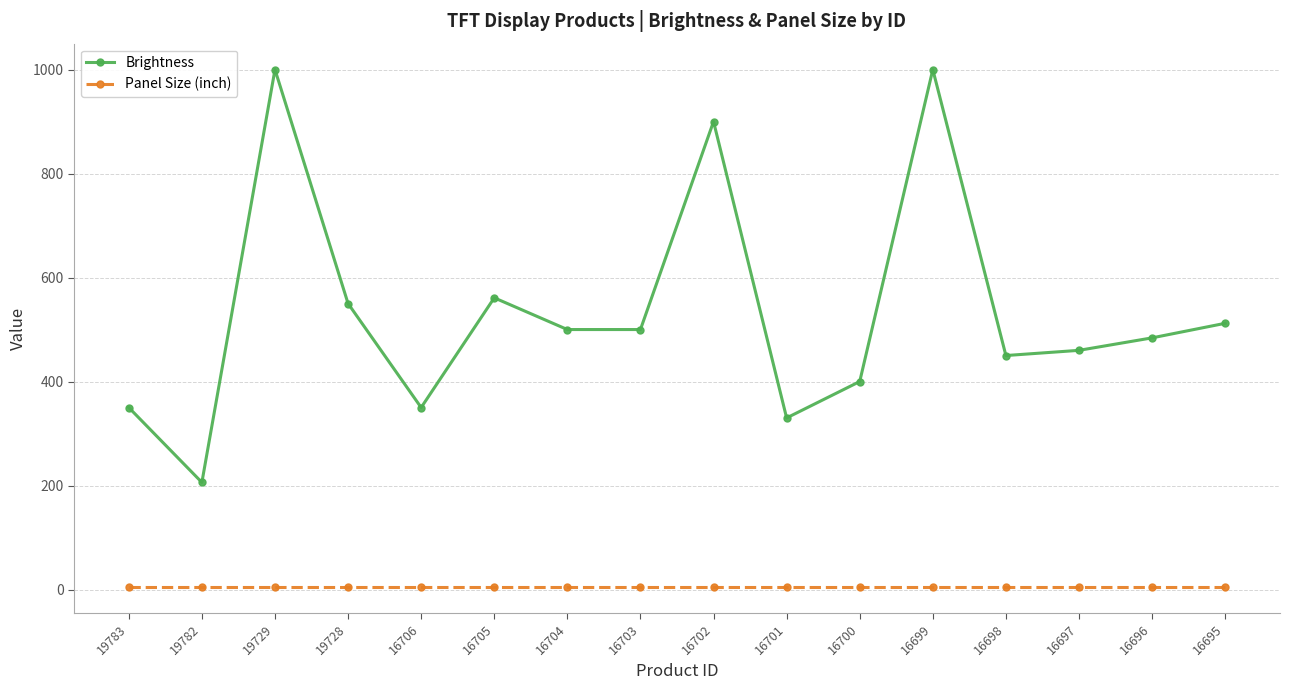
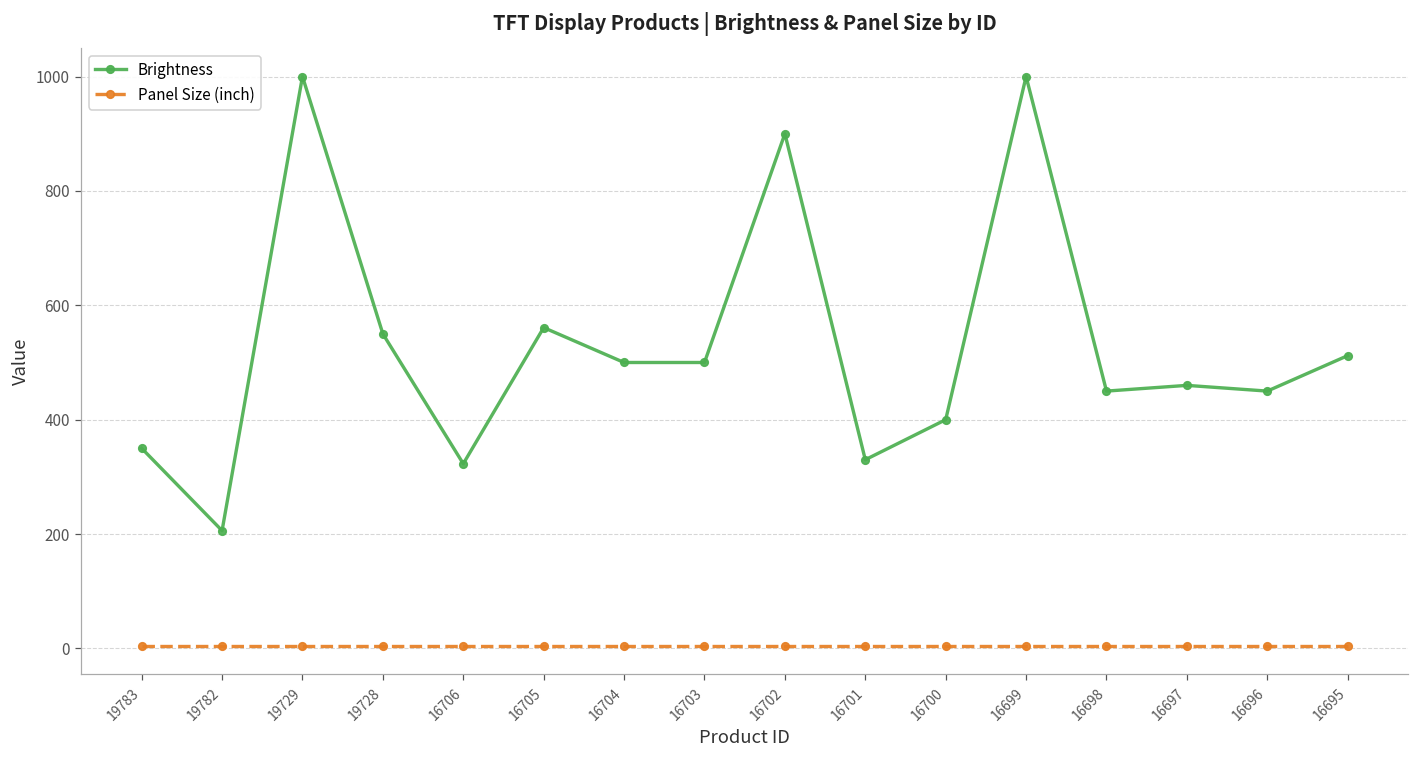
Brightness, 16706: 350 -> 320
Brightness, 16696: 480 -> 450
